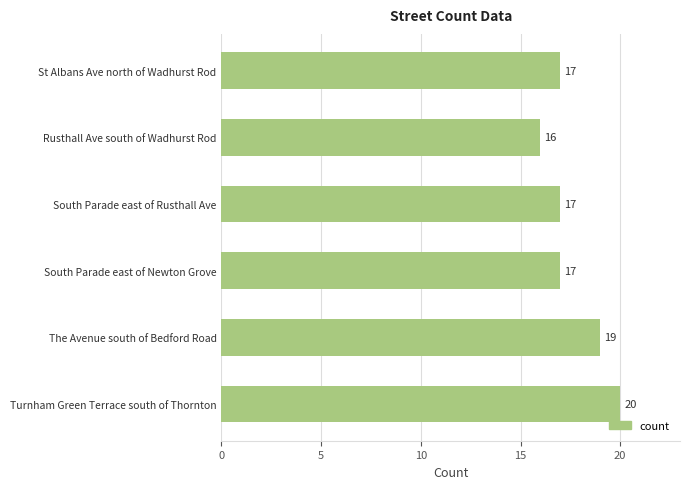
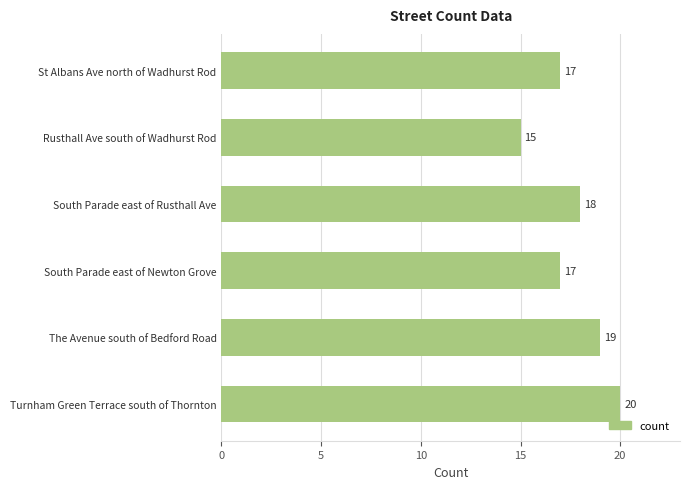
Rusthall Ave south of Wadhurst Rod: 16 -> 15
South Parade east of Rusthall Ave: 17 -> 18
